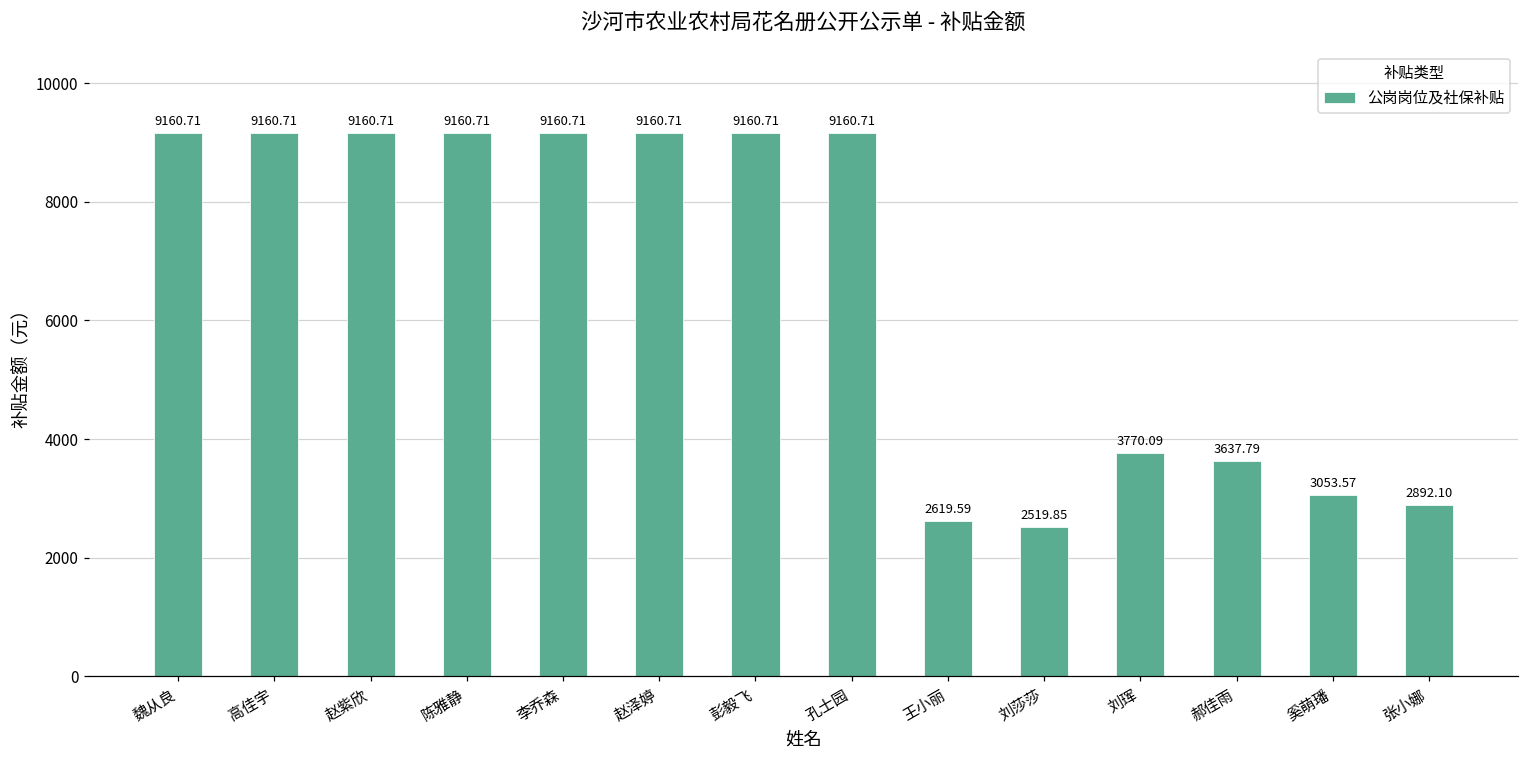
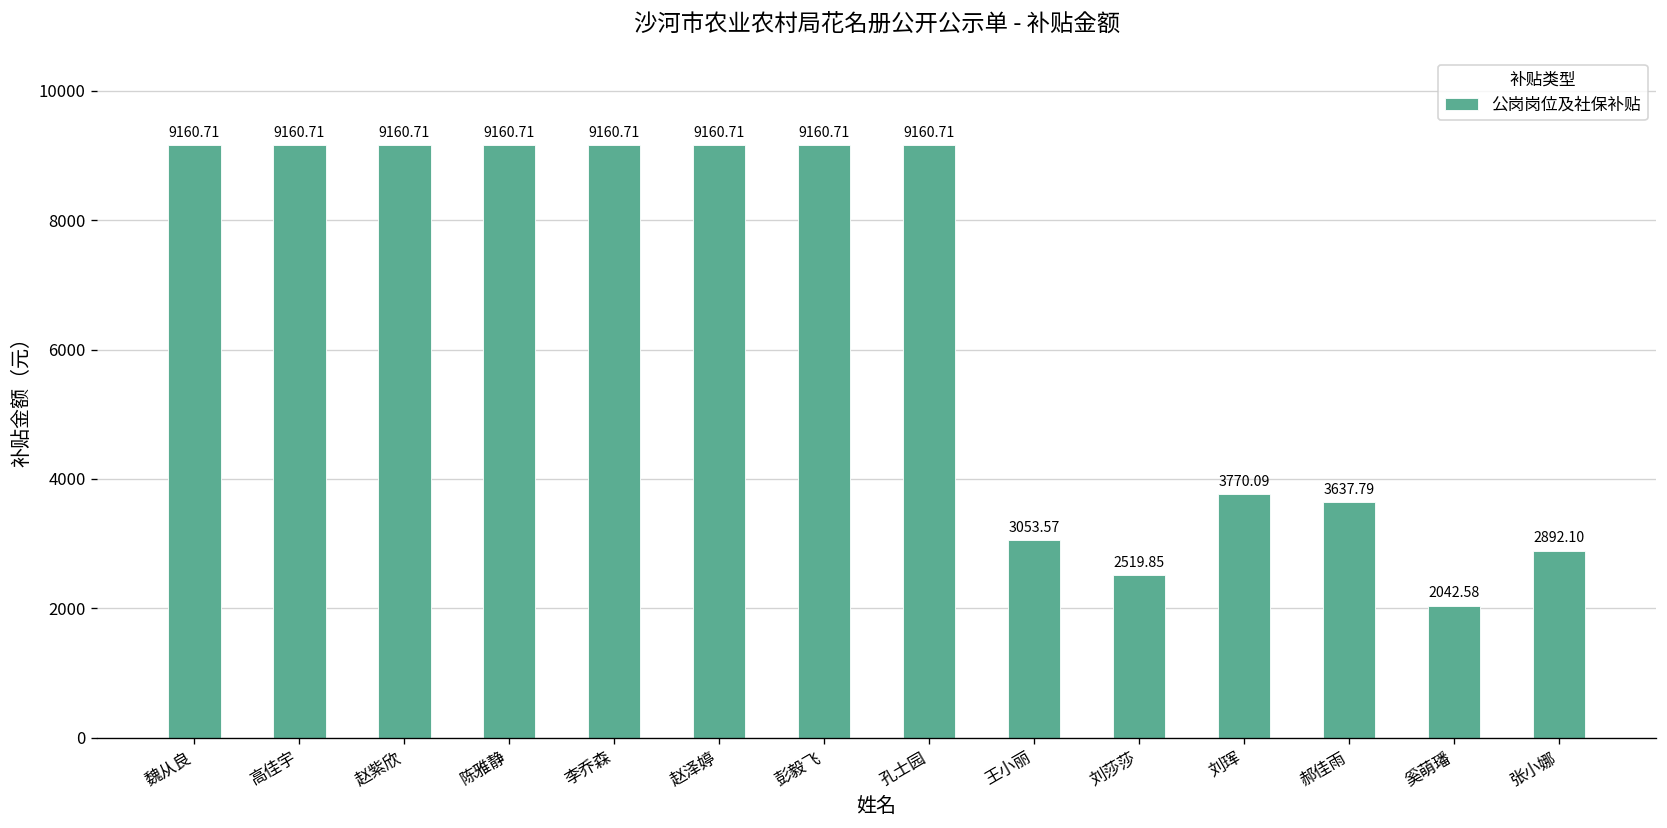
王小丽: 2619.59 -> 3053.57
奚萌璠: 3053.57 -> 2042.58
